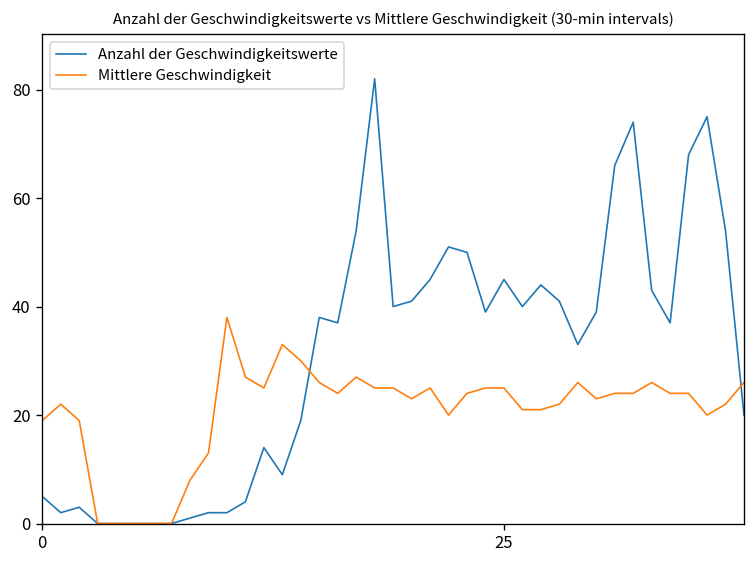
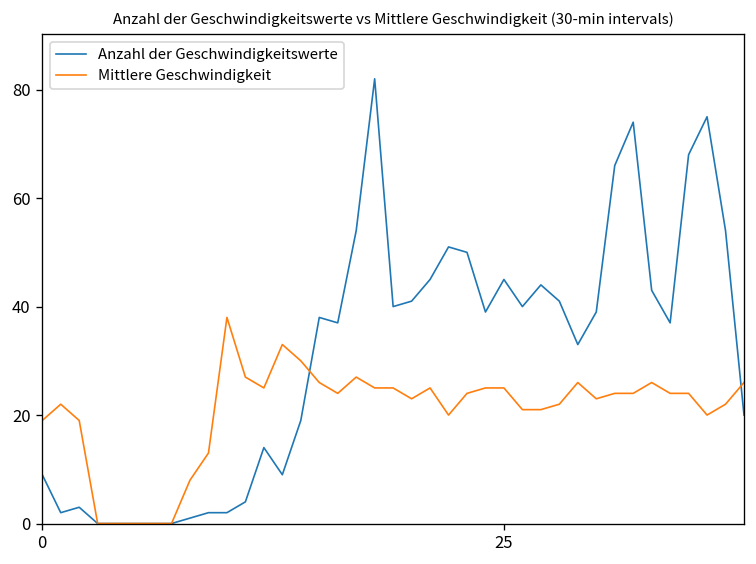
Anzahl der Geschwindigkeitswerte, 0: 5 -> 9
